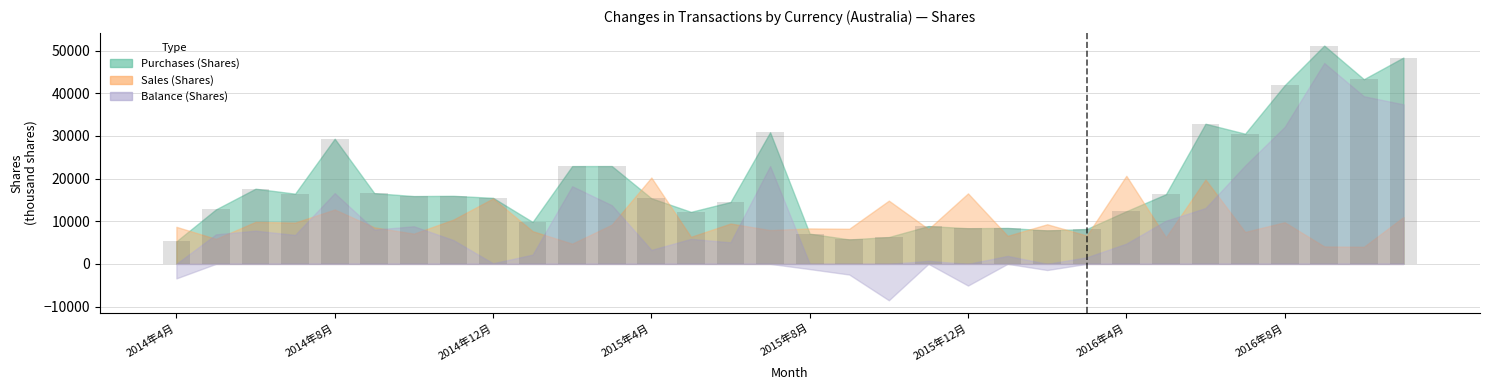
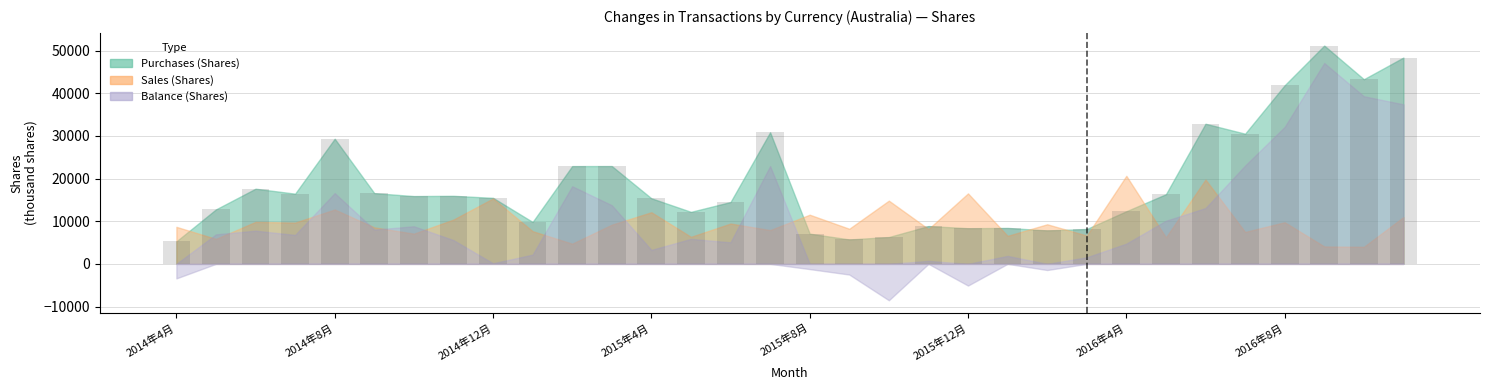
Sales (Shares), 2015年4月: 20000 -> 12000
Sales (Shares), 2015年8月: 8000 -> 12000
